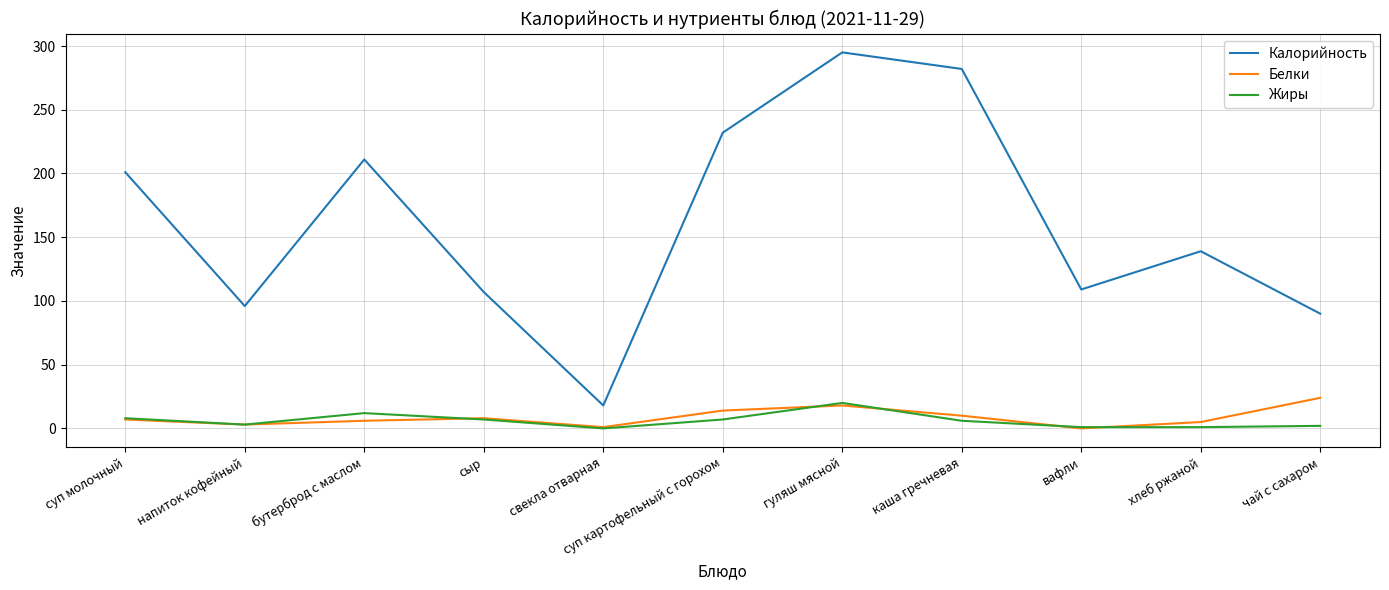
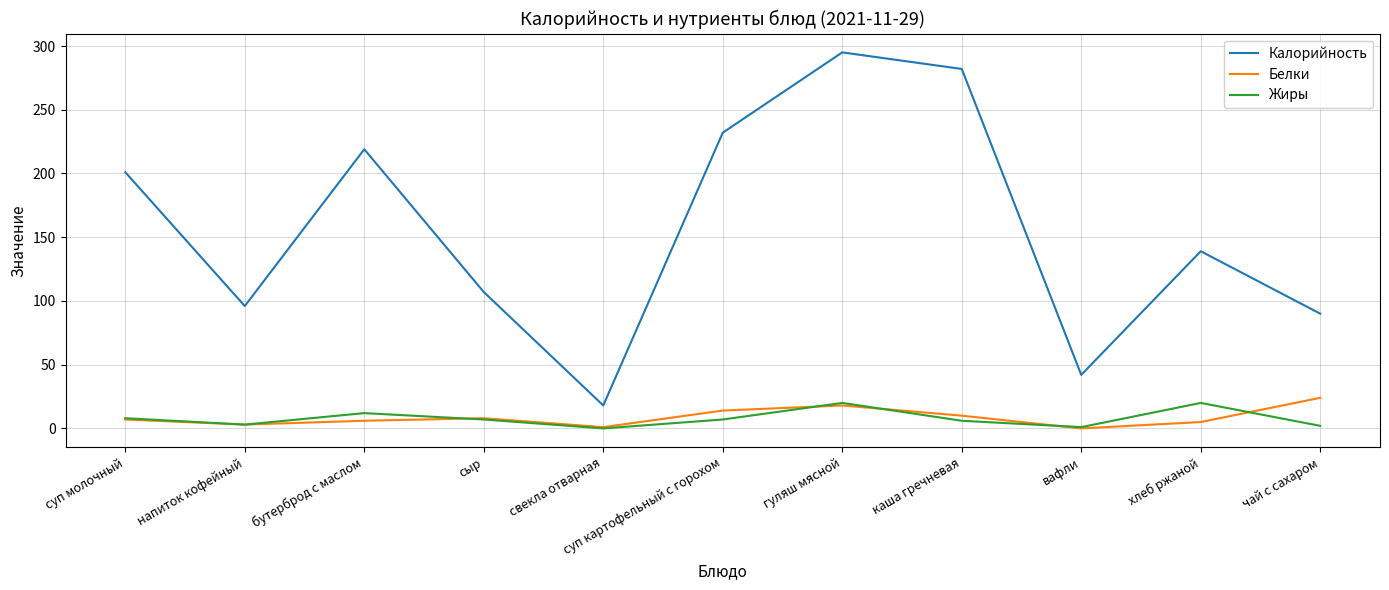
Калорийность, бутерброд с маслом: 211 -> 219
Калорийность, вафли: 109 -> 42
Жиры, хлеб ржаной: 1 -> 20
